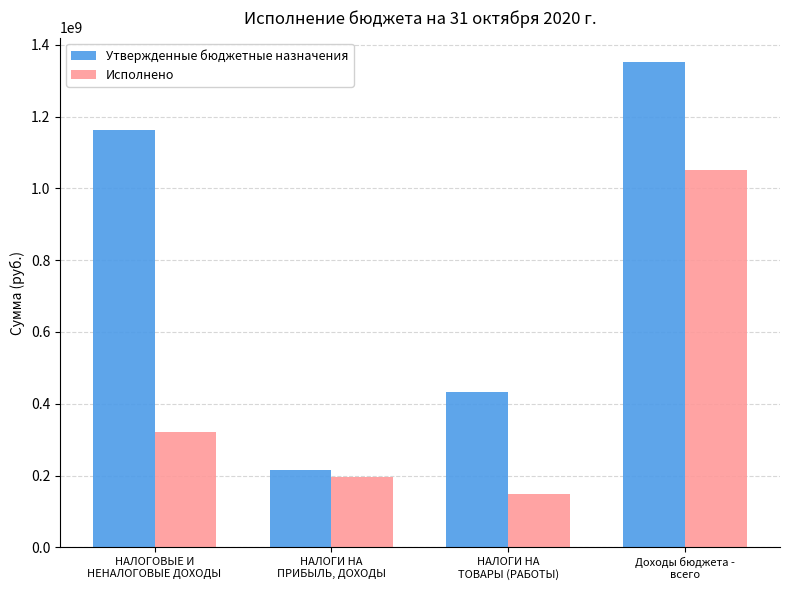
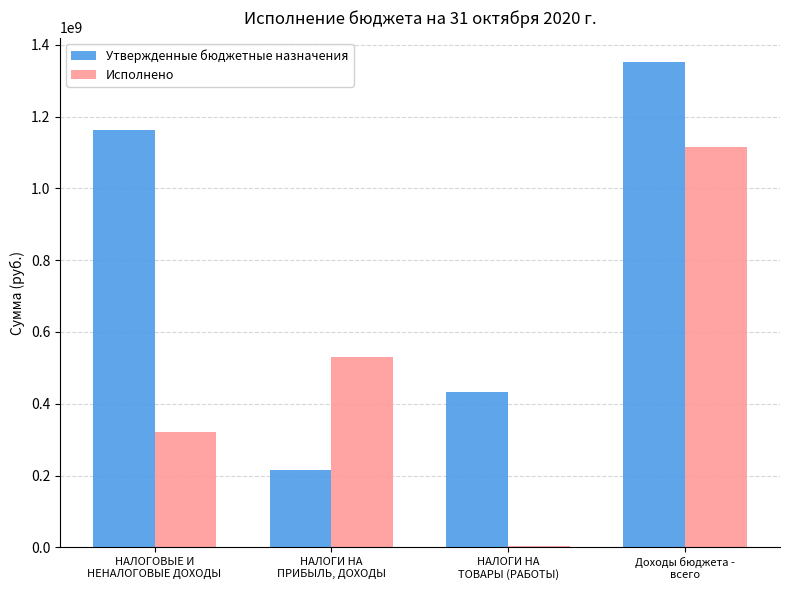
Исполнено, НАЛОГИ НА ПРИБЫЛЬ, ДОХОДЫ: 200000000 -> 530000000
Исполнено, НАЛОГИ НА ТОВАРЫ (РАБОТЫ): 150000000 -> 0
Исполнено, Доходы бюджета - всего: 1050000000 -> 1110000000
